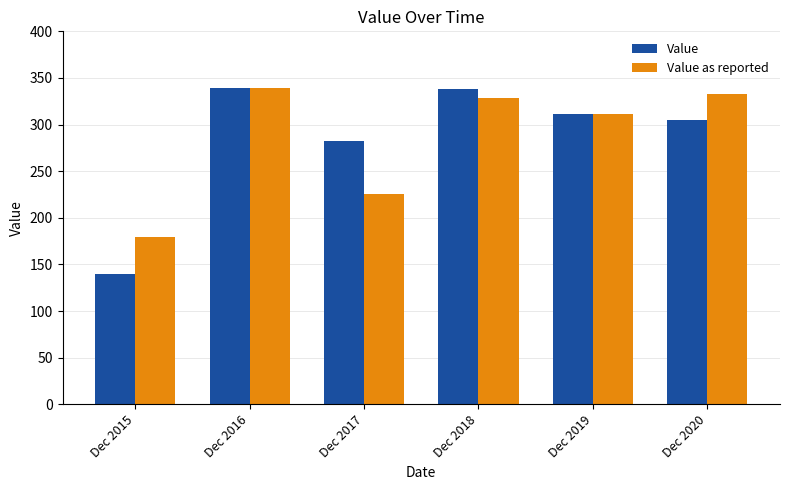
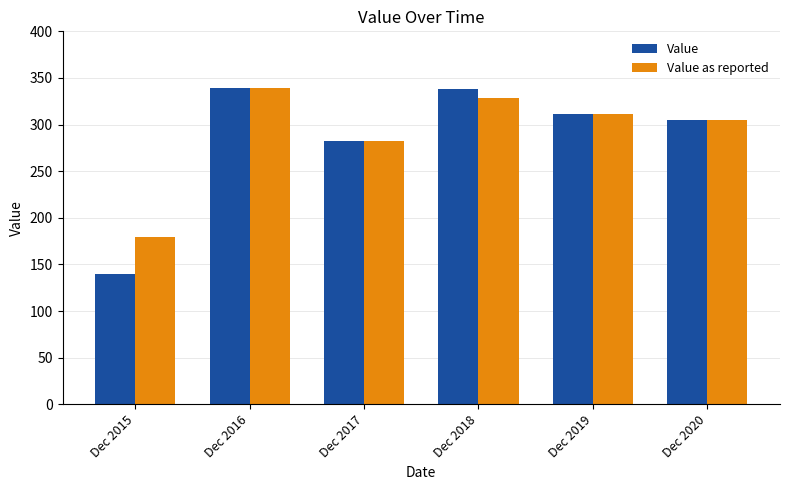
Value as reported, Dec 2017: 230 -> 280
Value as reported, Dec 2020: 330 -> 310
